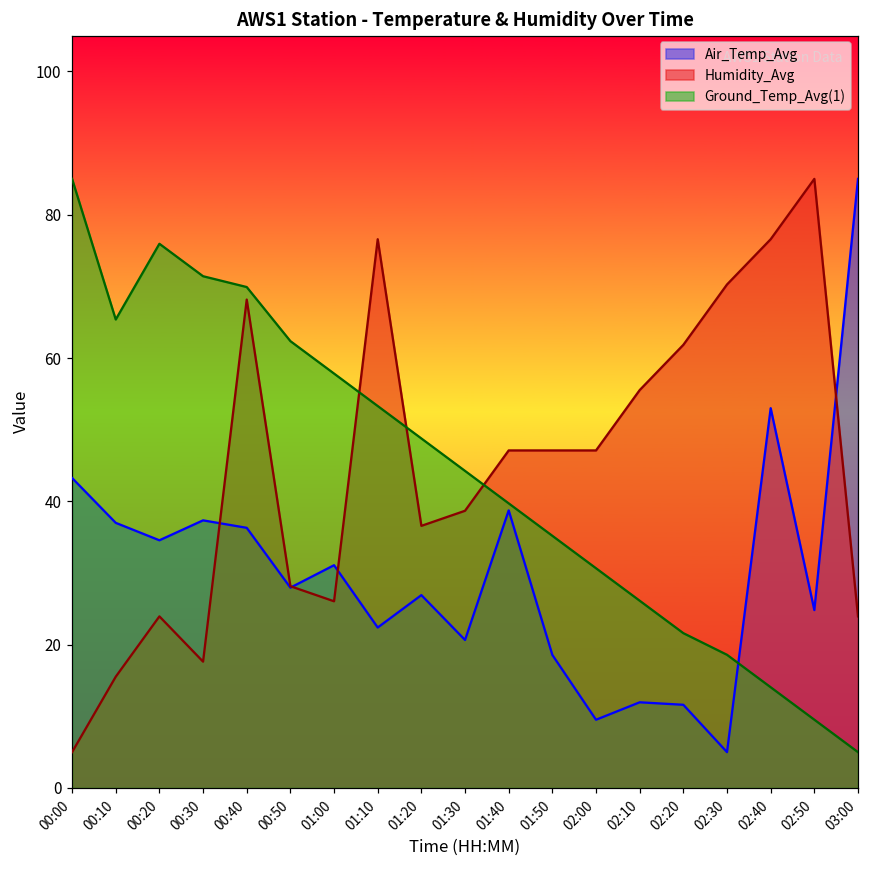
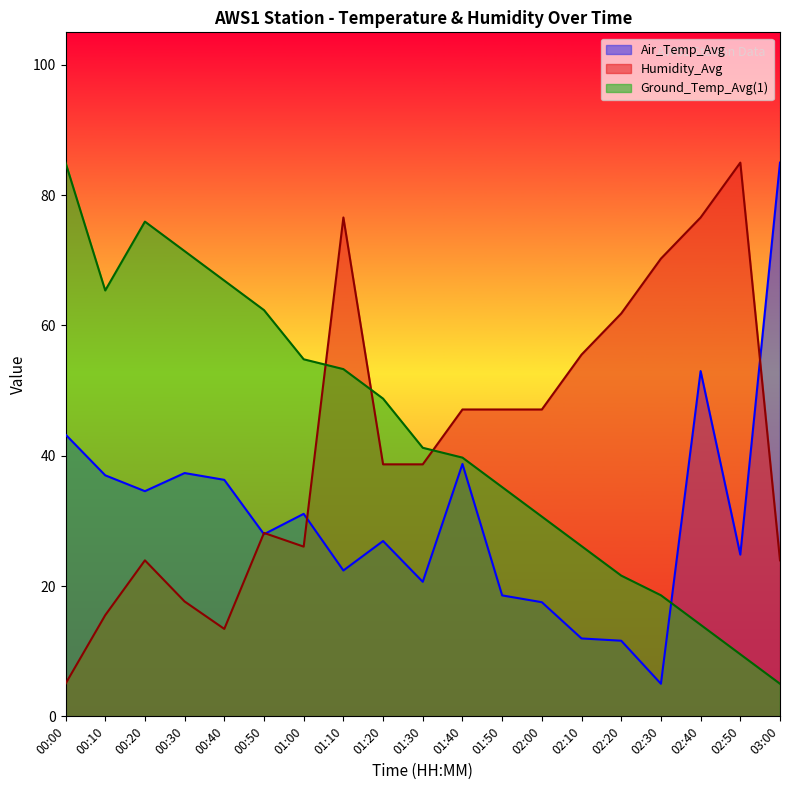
Humidity_Avg, 00:40: 68 -> 13
Ground_Temp_Avg(1), 00:40: 70 -> 67
Ground_Temp_Avg(1), 01:00: 58 -> 55
Humidity_Avg, 01:20: 37 -> 39
Ground_Temp_Avg(1), 01:30: 44 -> 41
Air_Temp_Avg, 02:00: 10 -> 18
